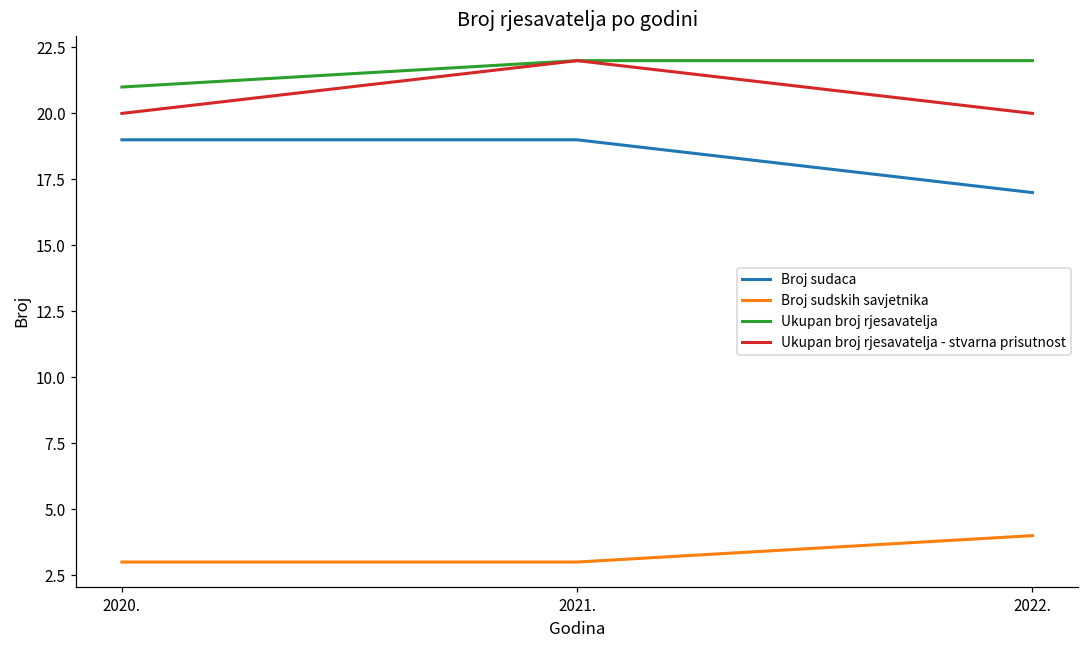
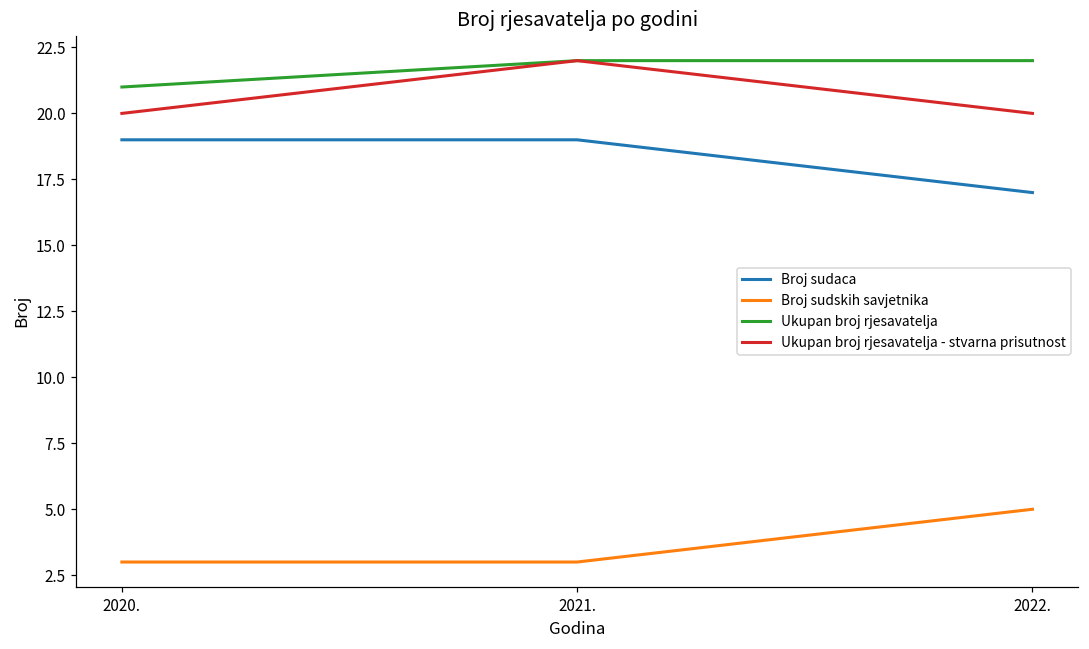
Broj sudskih savjetnika, 2022.: 4 -> 5
